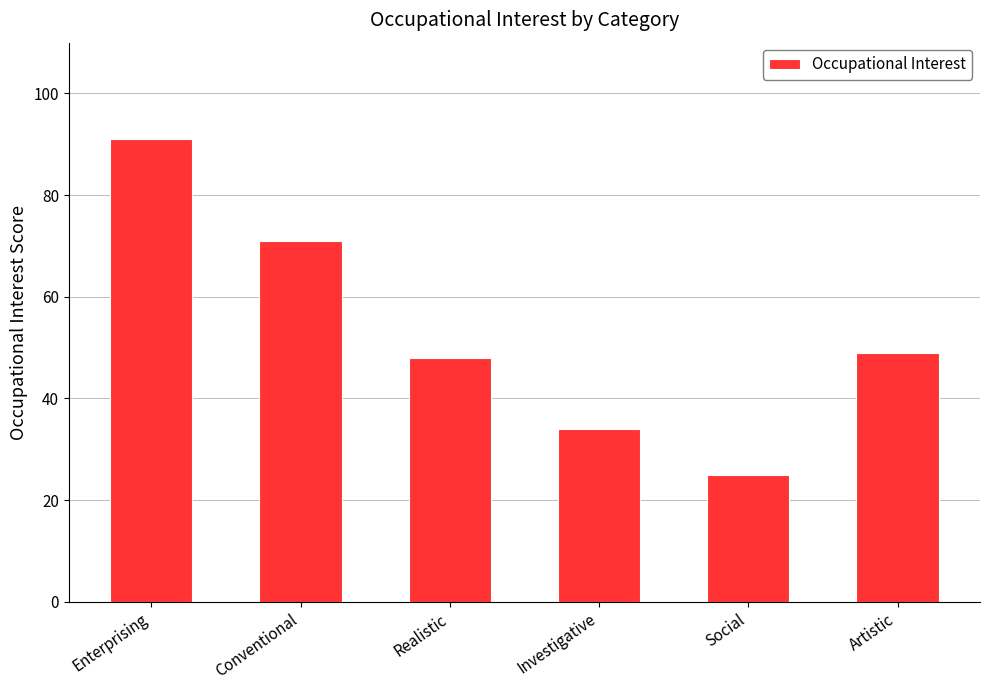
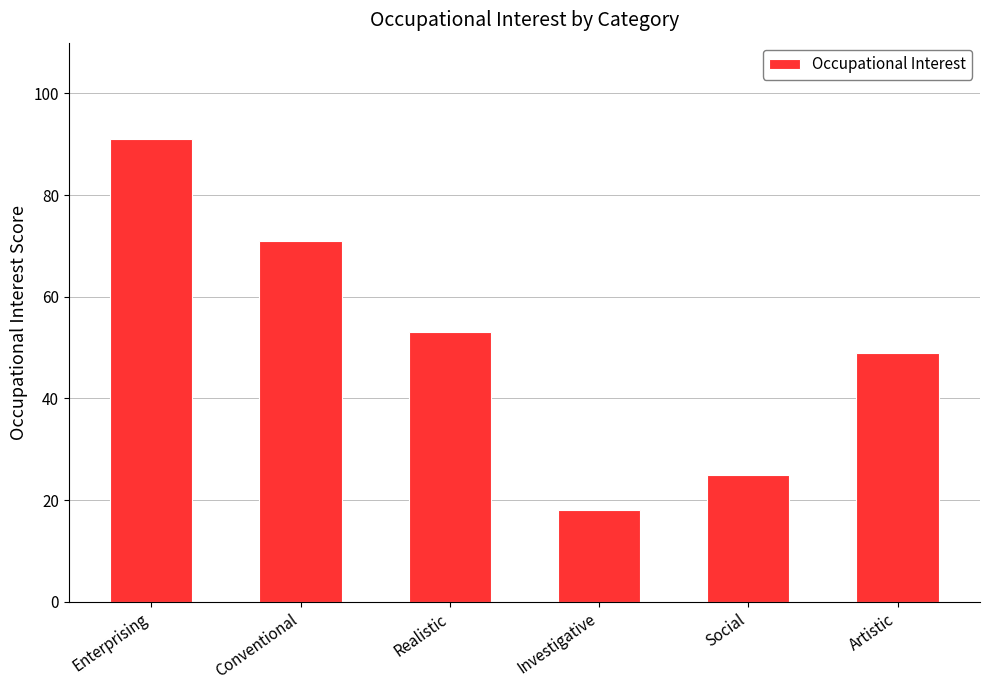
Realistic: 48 -> 53
Investigative: 34 -> 18
